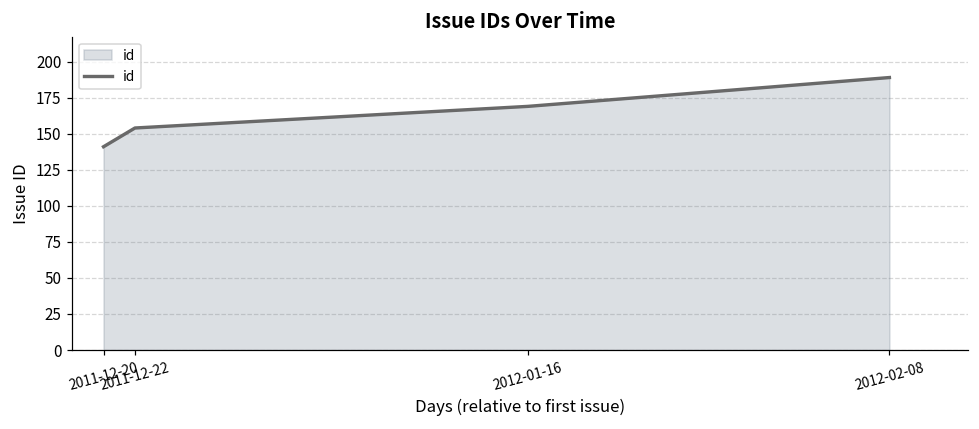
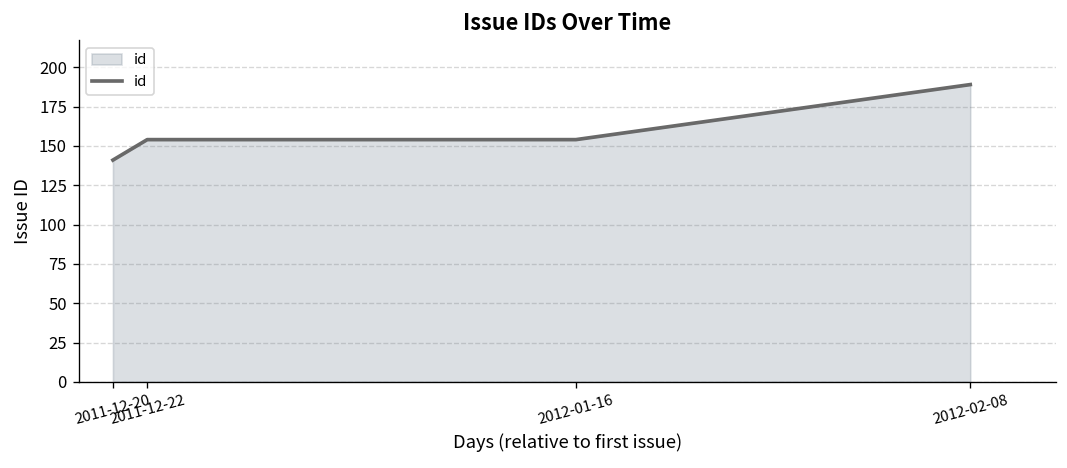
2012-01-16: 169 -> 154
